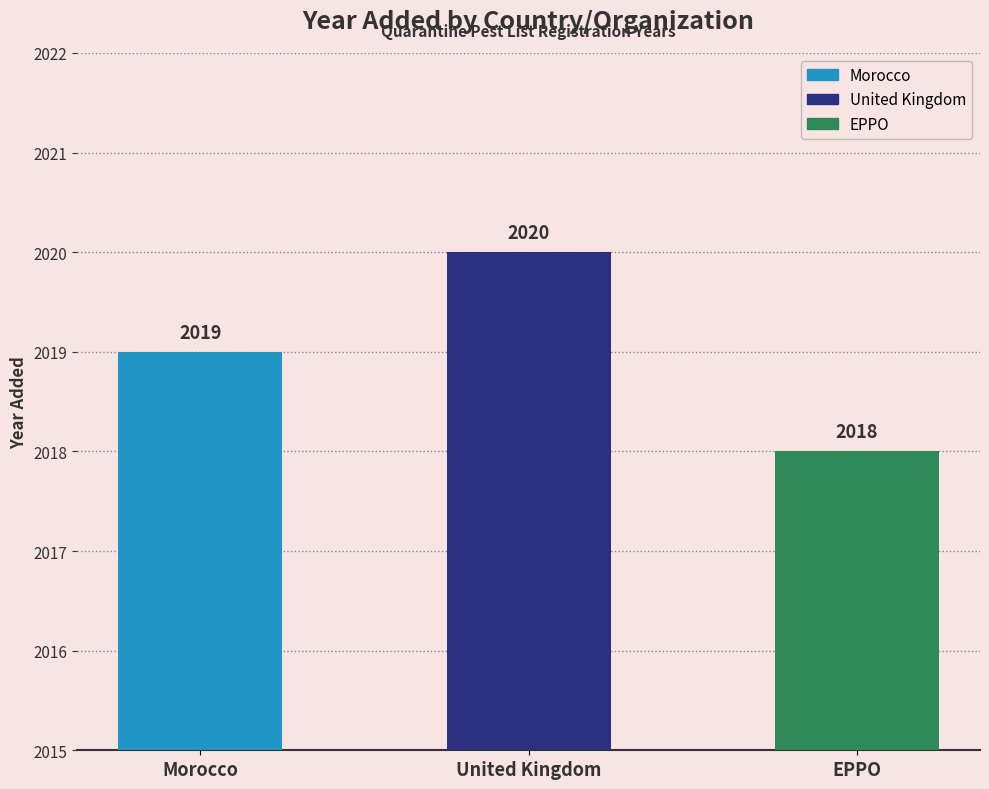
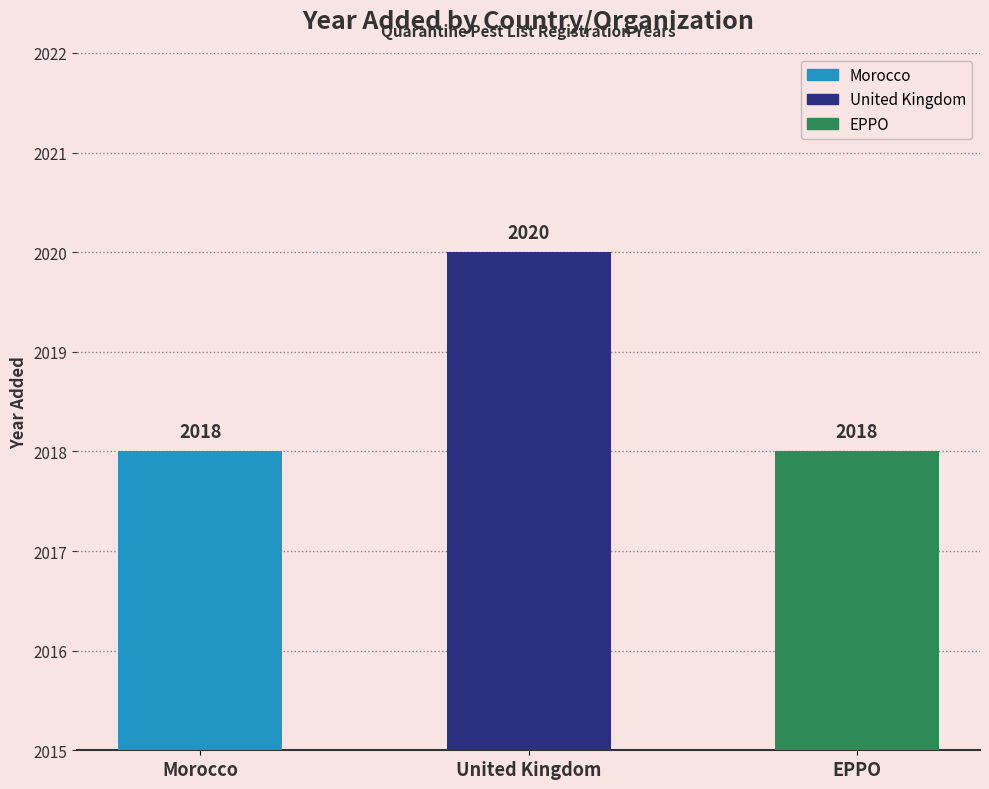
Morocco: 2019 -> 2018
